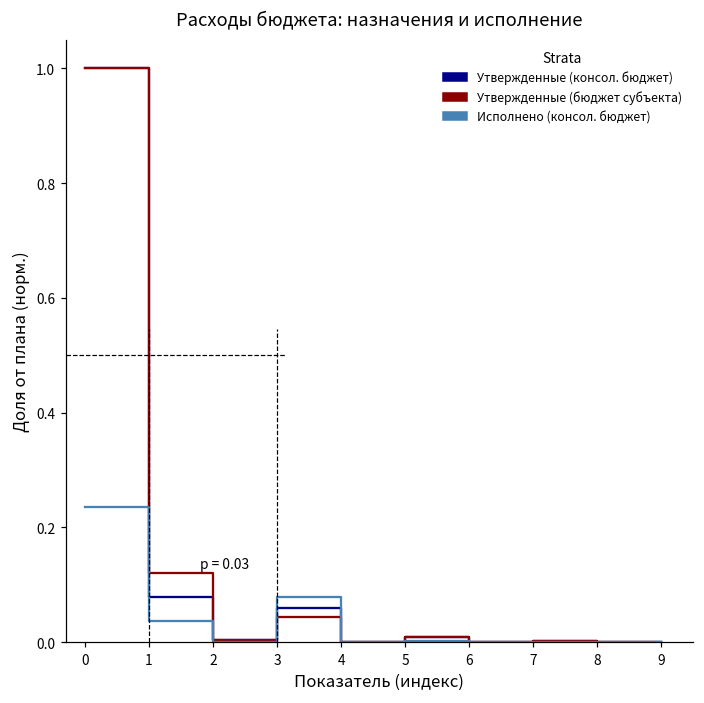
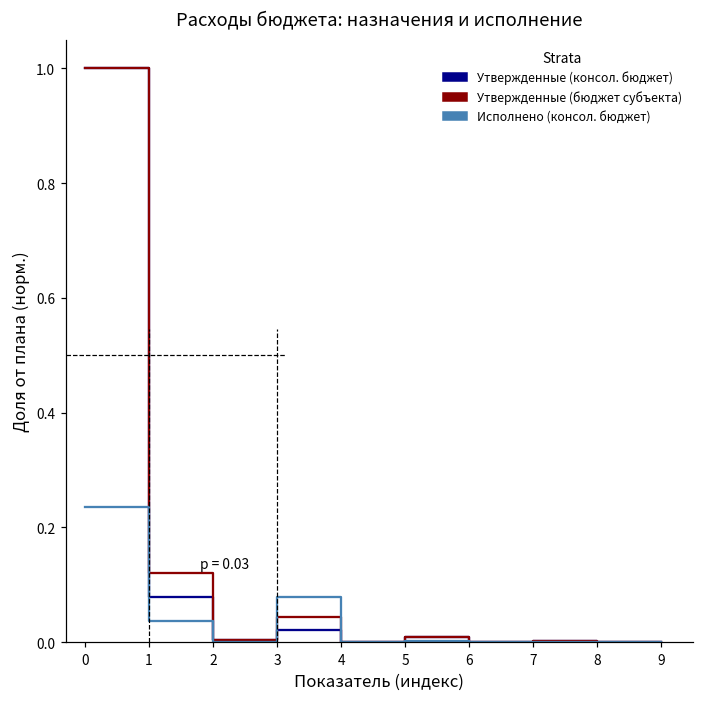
Утвержденные (консол. бюджет), 3: 0.06 -> 0.02
